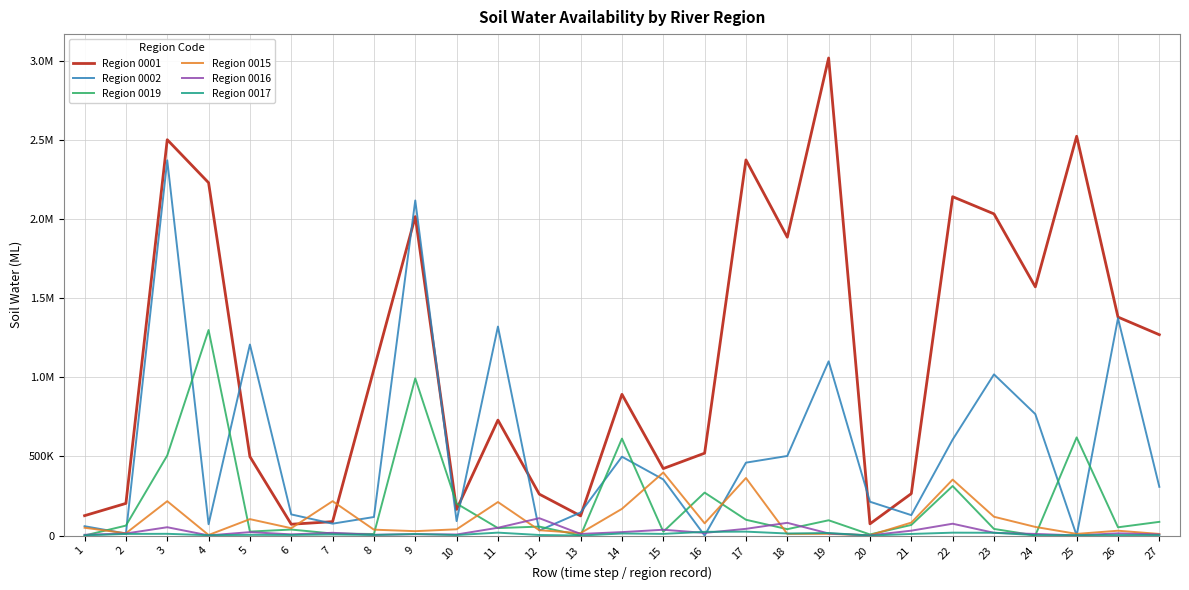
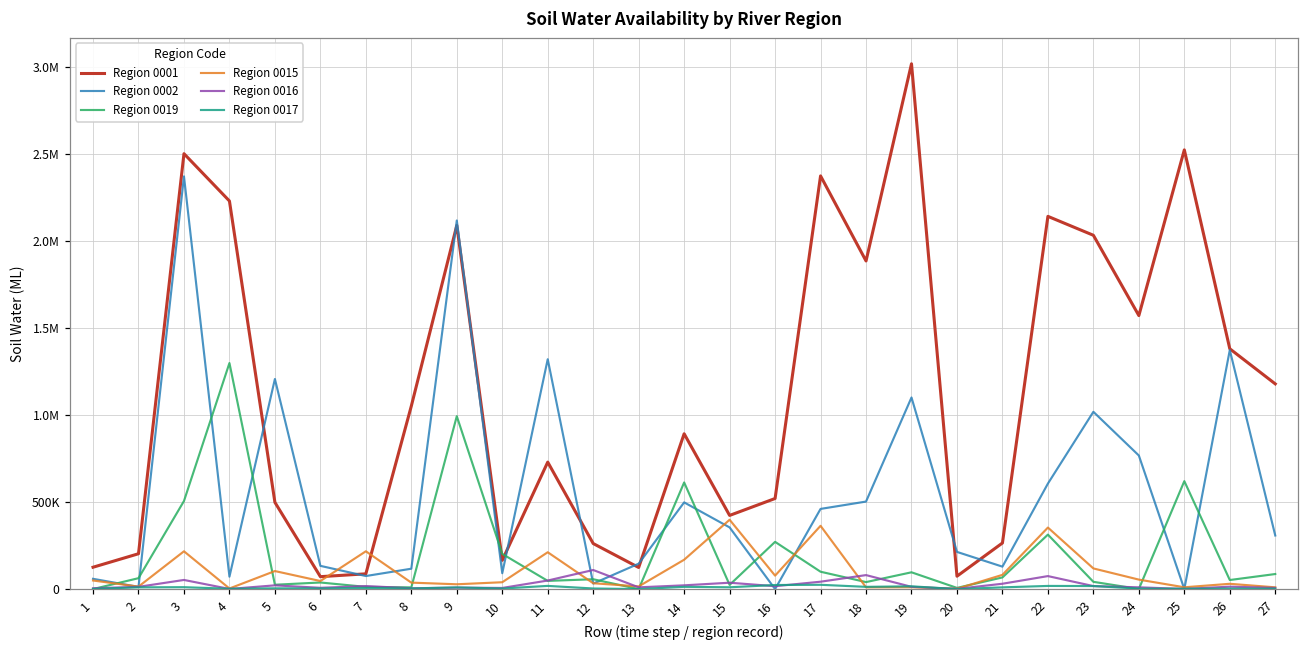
Region 0001, 9: 2020000 -> 2090000
Region 0001, 27: 1270000 -> 1180000
